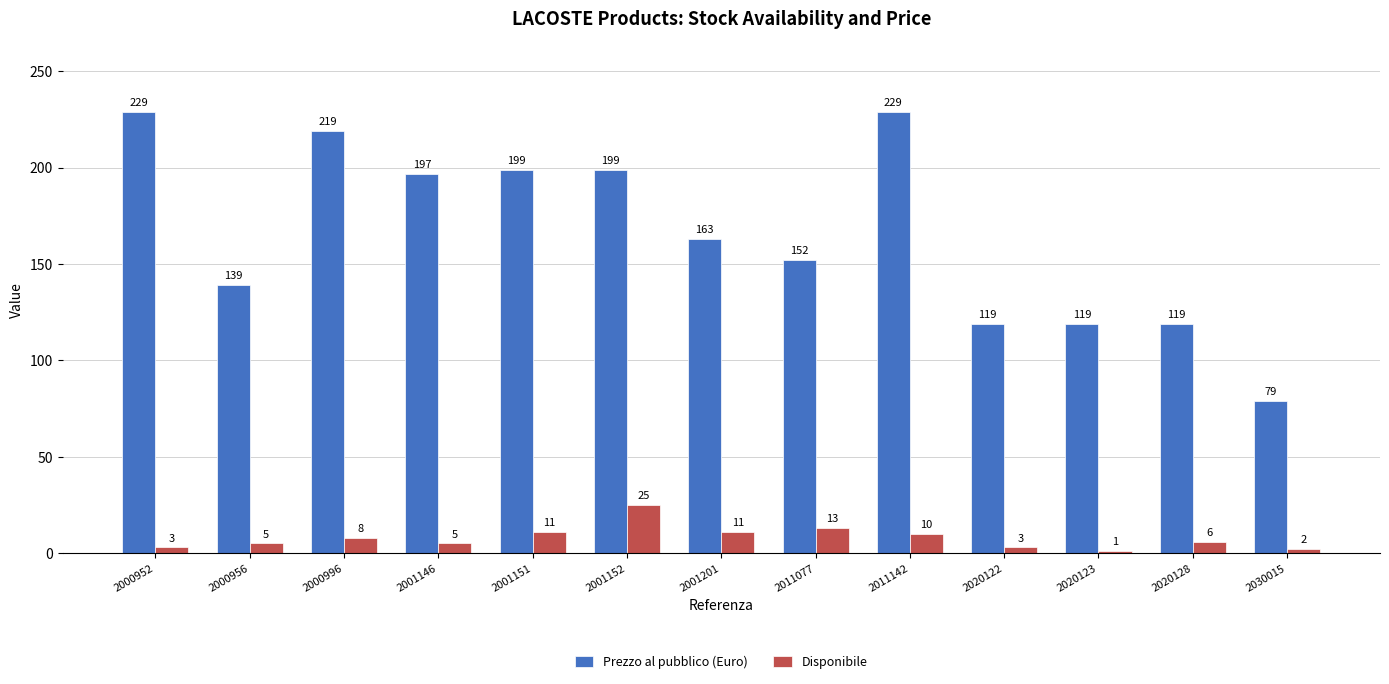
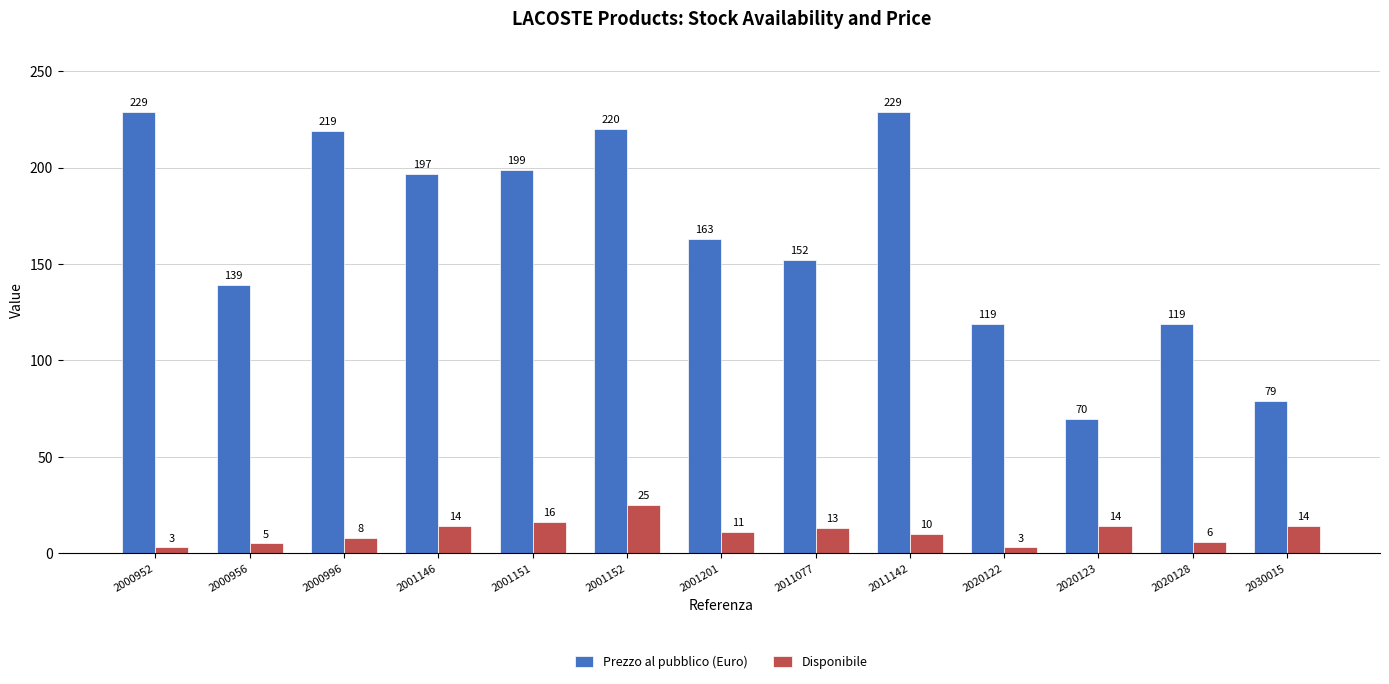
Disponibile, 2001146: 5 -> 14
Disponibile, 2001151: 11 -> 16
Prezzo al pubblico (Euro), 2001152: 199 -> 220
Prezzo al pubblico (Euro), 2020123: 119 -> 70
Disponibile, 2020123: 1 -> 14
Disponibile, 2030015: 2 -> 14
